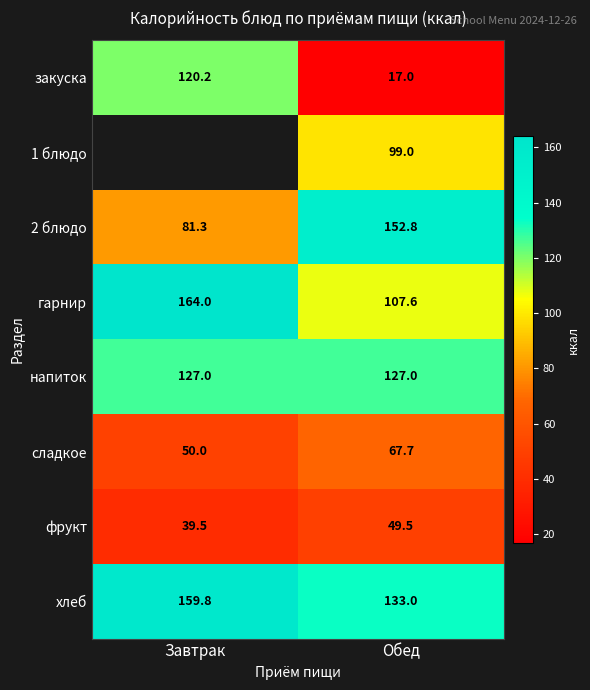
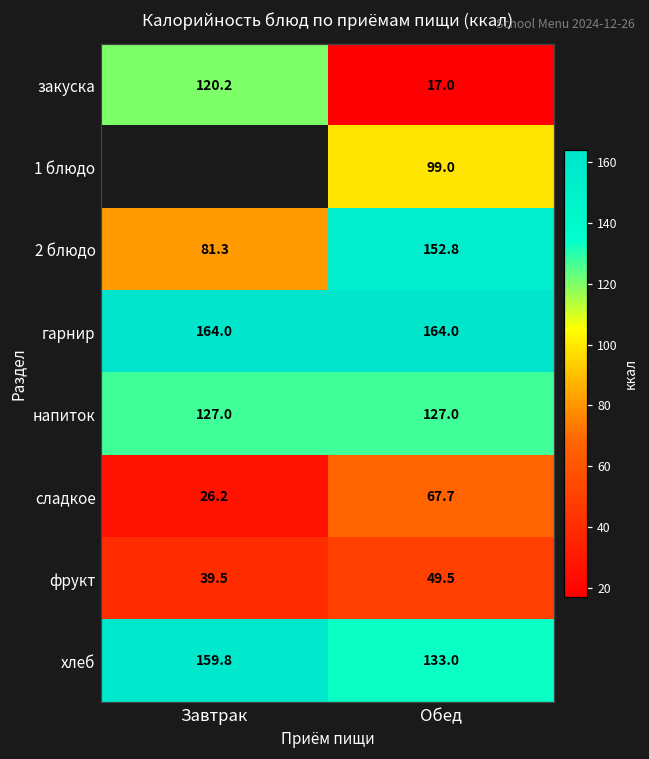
гарнир, Обед: 107.6 -> 164.0
сладкое, Завтрак: 50.0 -> 26.2
